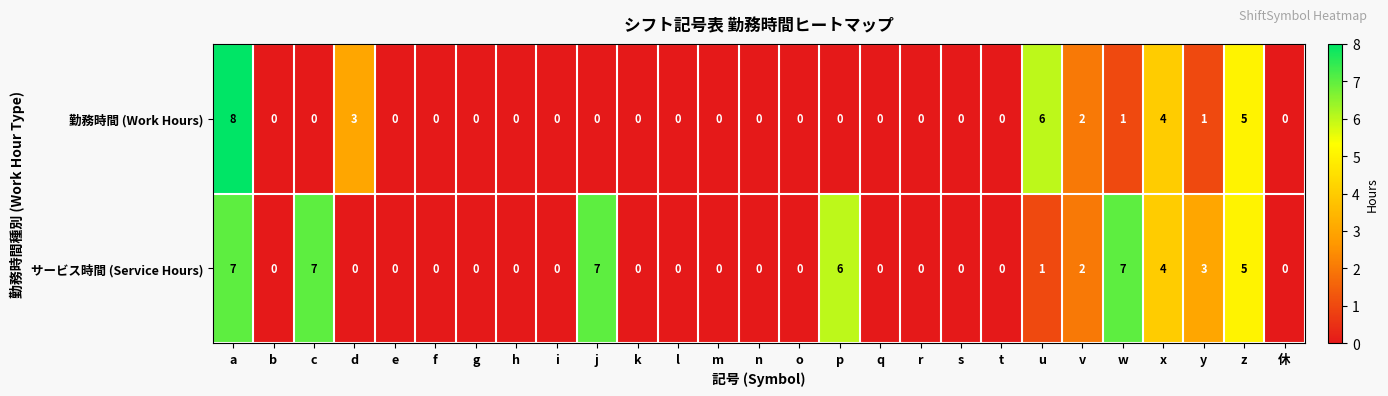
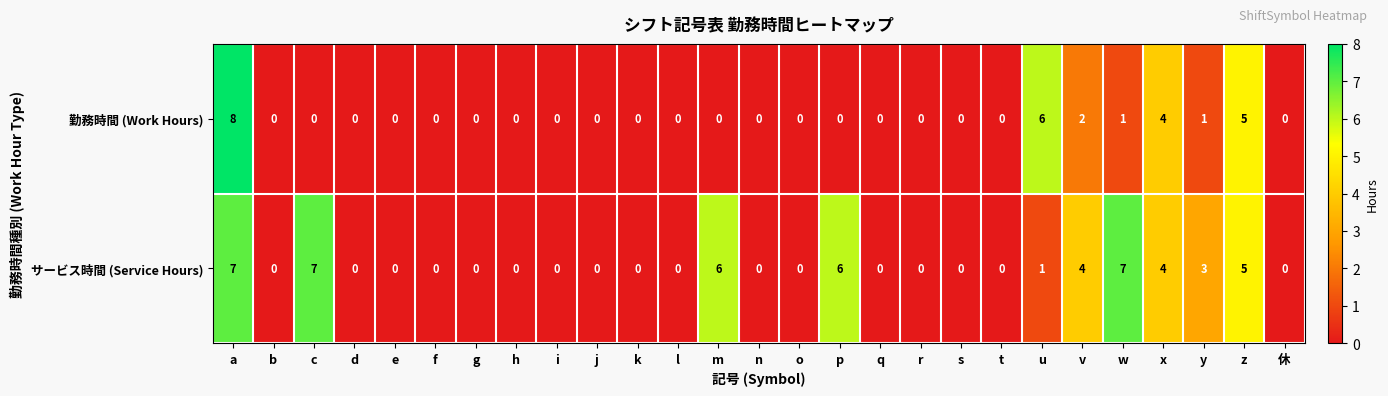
勤務時間 (Work Hours), d: 3 -> 0
サービス時間 (Service Hours), j: 7 -> 0
サービス時間 (Service Hours), m: 0 -> 6
サービス時間 (Service Hours), v: 2 -> 4
